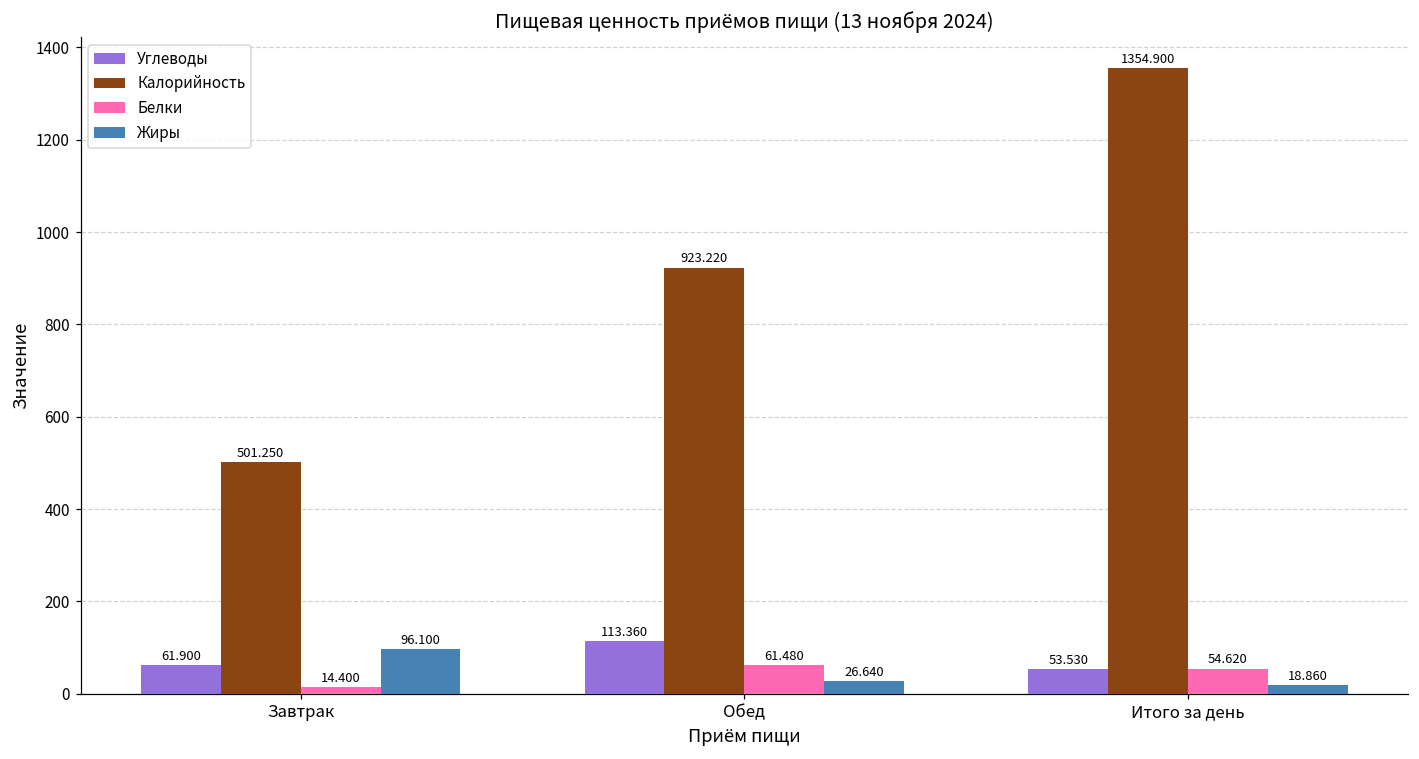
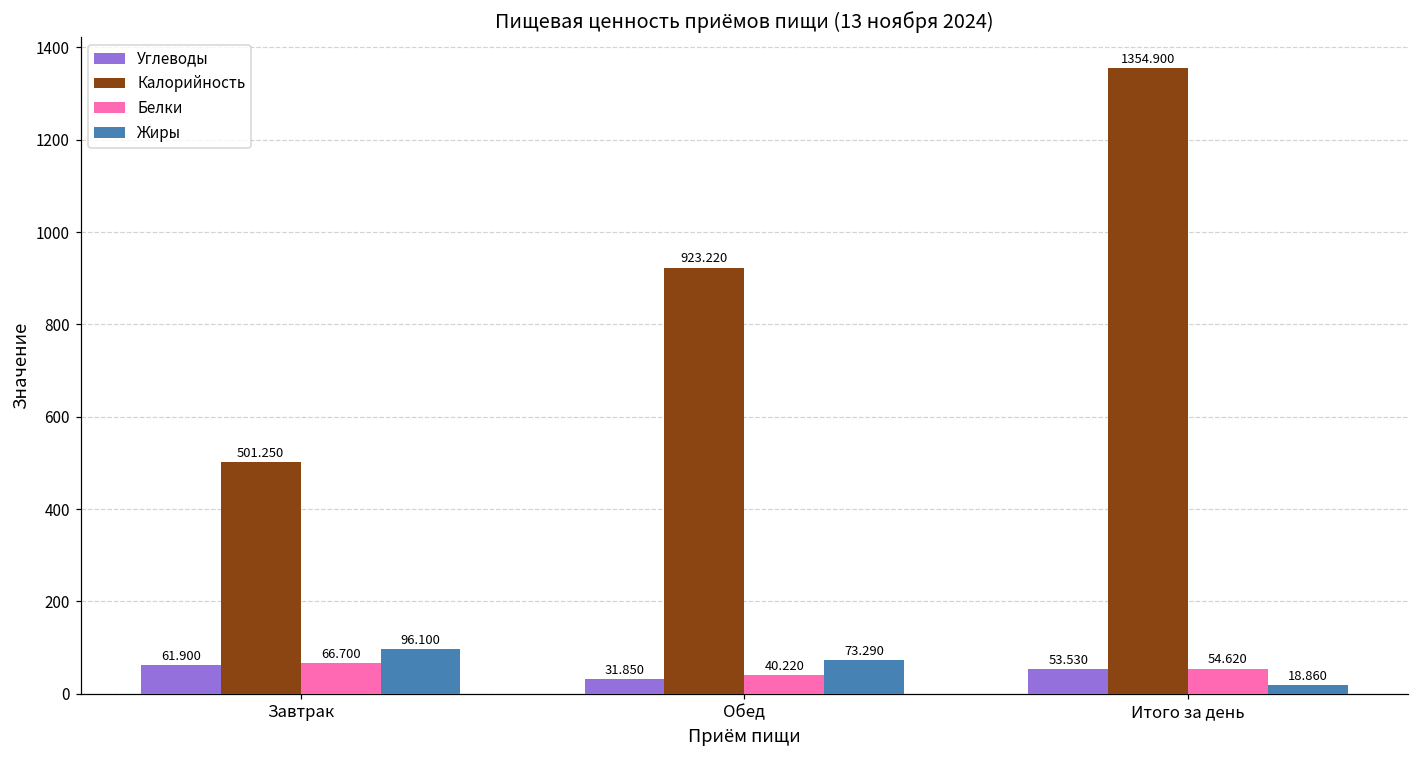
Белки, Завтрак: 14.400 -> 66.700
Углеводы, Обед: 113.360 -> 31.850
Белки, Обед: 61.480 -> 40.220
Жиры, Обед: 26.640 -> 73.290
